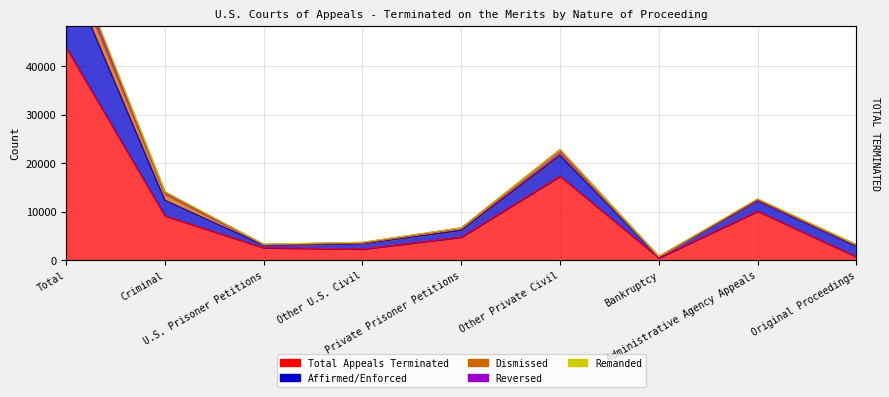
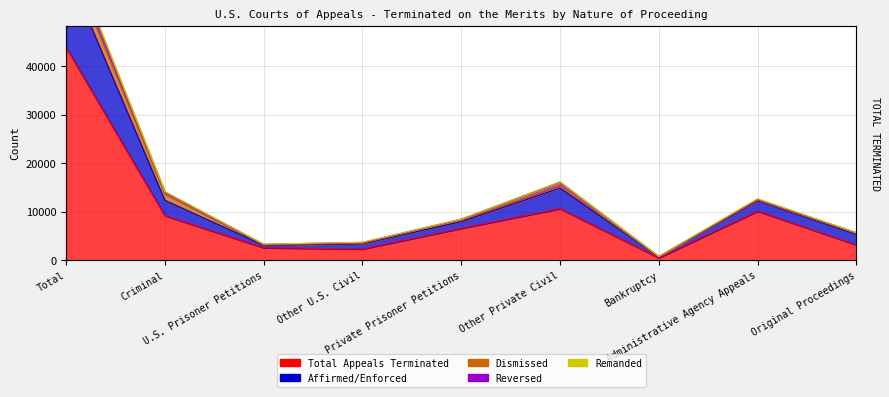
Total Appeals Terminated, Private Prisoner Petitions: 5000 -> 7000
Total Appeals Terminated, Other Private Civil: 17000 -> 11000
Total Appeals Terminated, Original Proceedings: 1000 -> 3000
